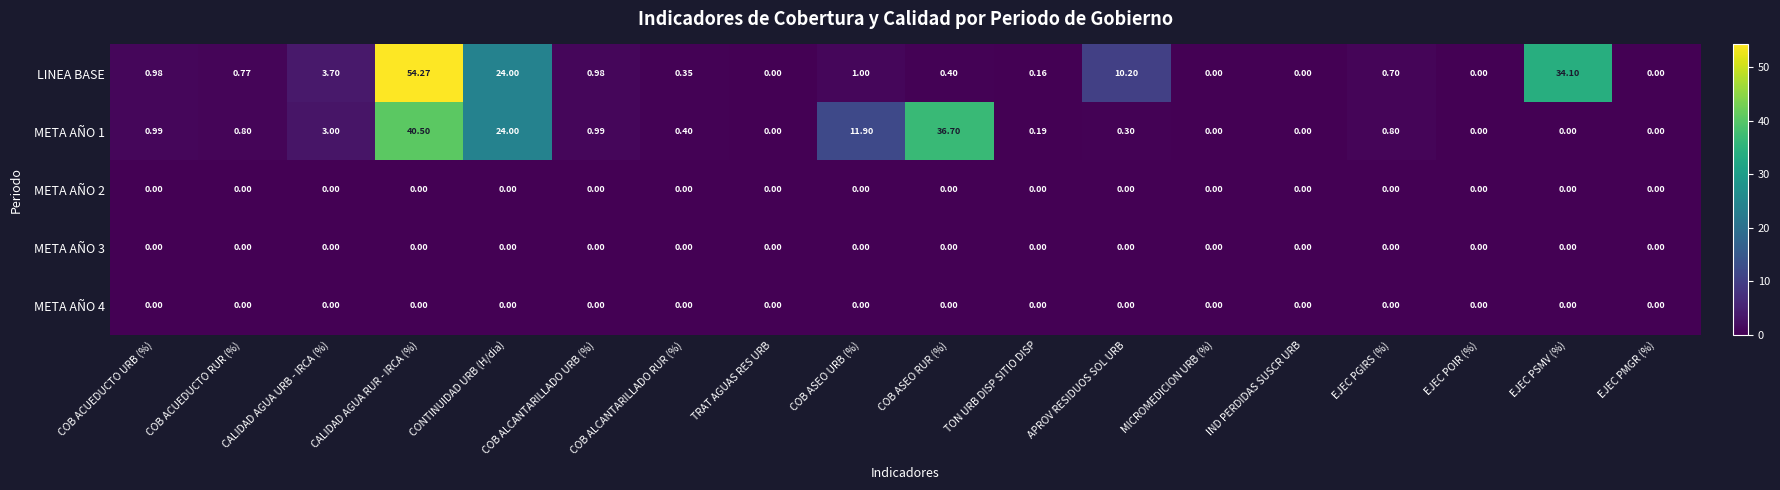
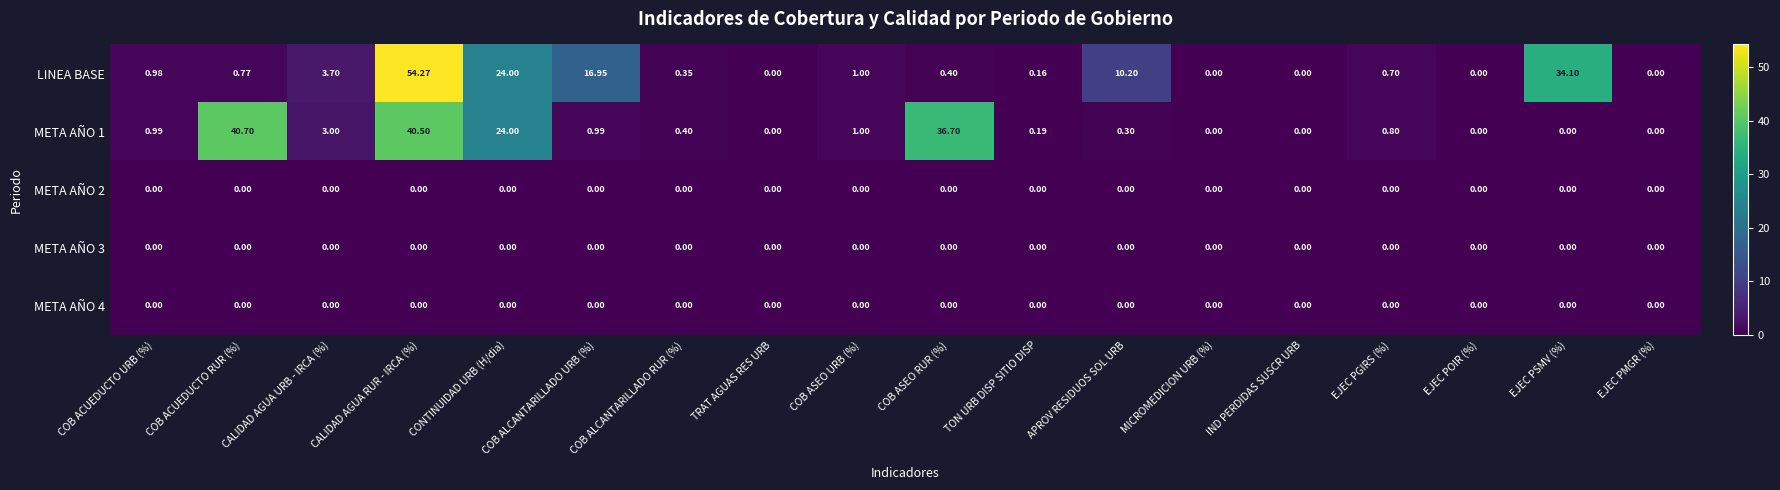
LINEA BASE, COB ALCANTARILLADO URB (%): 0.98 -> 16.95
META AÑO 1, COB ACUEDUCTO RUR (%): 0.80 -> 40.70
META AÑO 1, COB ASEO URB (%): 11.90 -> 1.00
